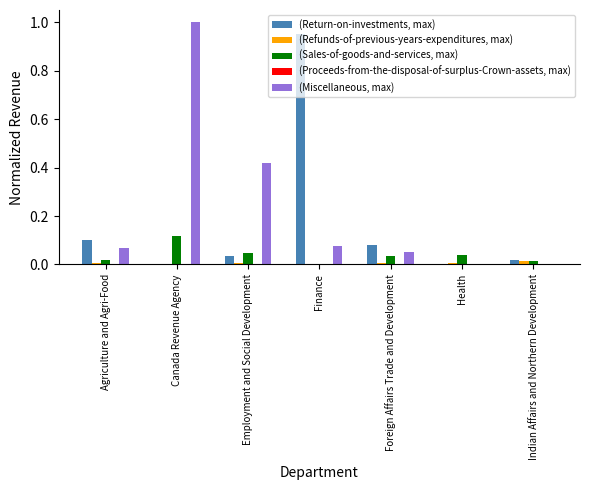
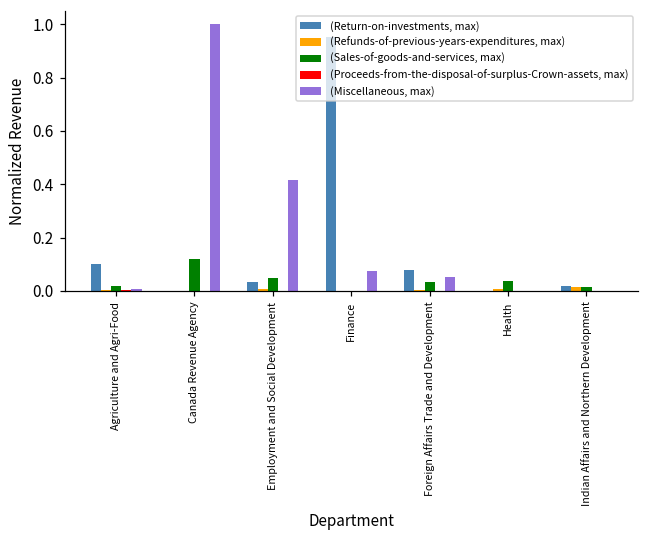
(Miscellaneous, max), Agriculture and Agri-Food: 0.07 -> 0.01
